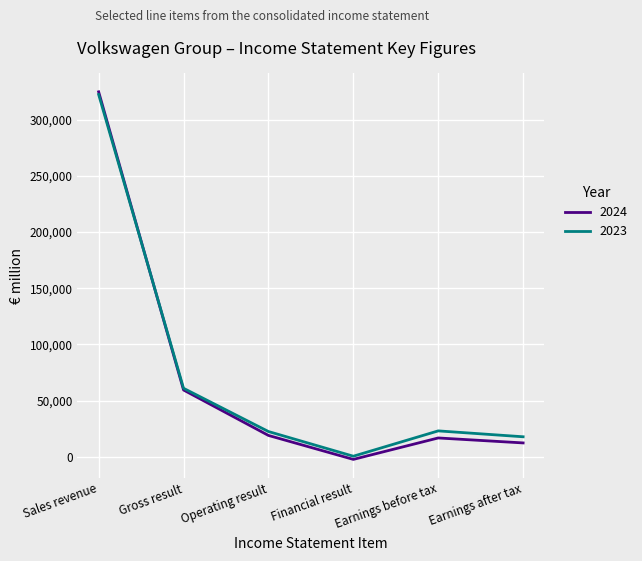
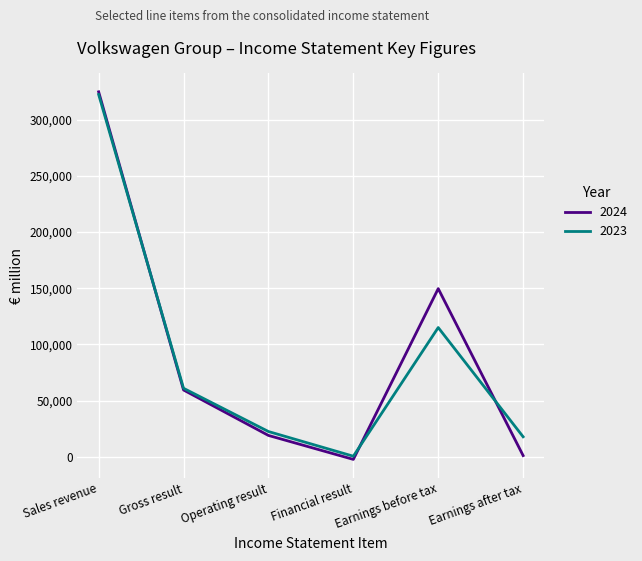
2024, Earnings before tax: 17,000 -> 150,000
2023, Earnings before tax: 23,000 -> 115,000
2024, Earnings after tax: 12,000 -> 1,000
